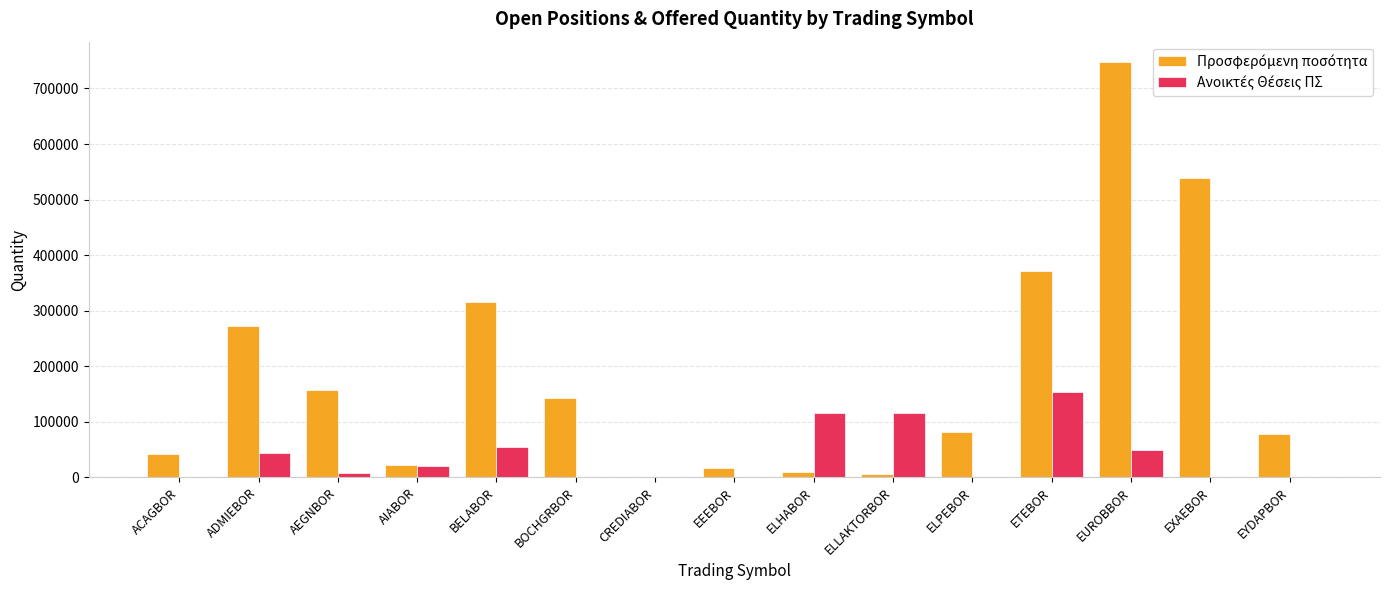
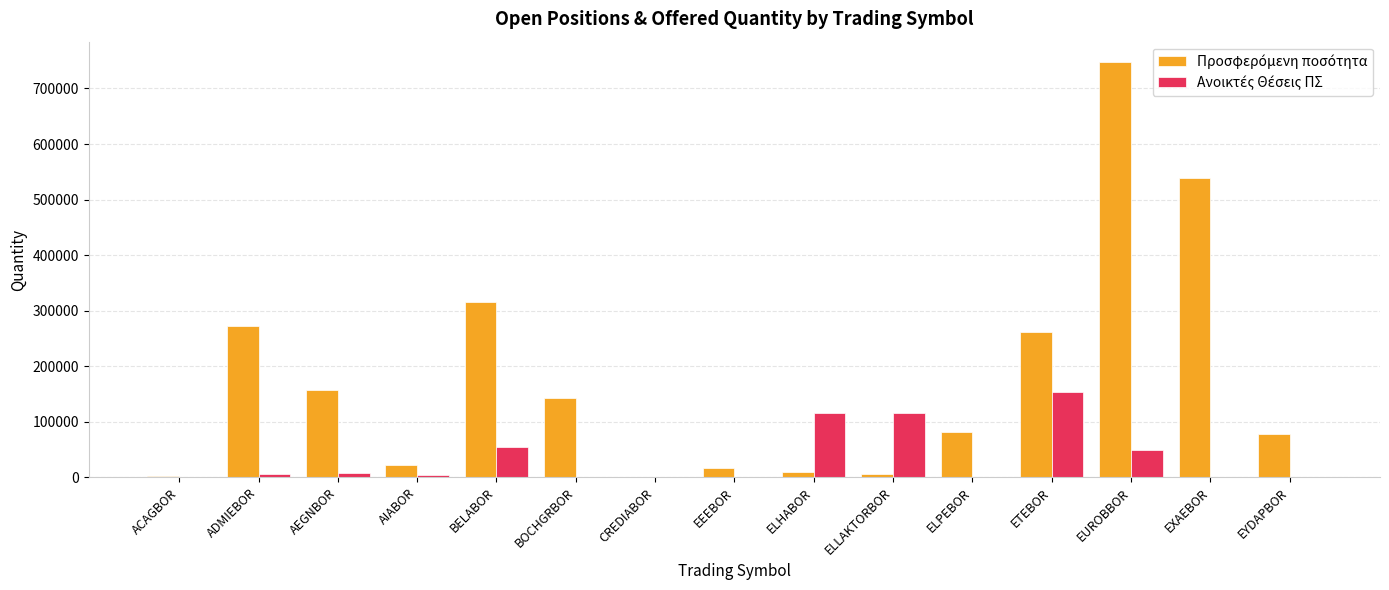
Προσφερόμενη ποσότητα, ACAGBOR: 40000 -> 0
Ανοικτές Θέσεις ΠΣ, ADMIEBOR: 40000 -> 10000
Ανοικτές Θέσεις ΠΣ, AIABOR: 20000 -> 0
Προσφερόμενη ποσότητα, ETEBOR: 370000 -> 260000
